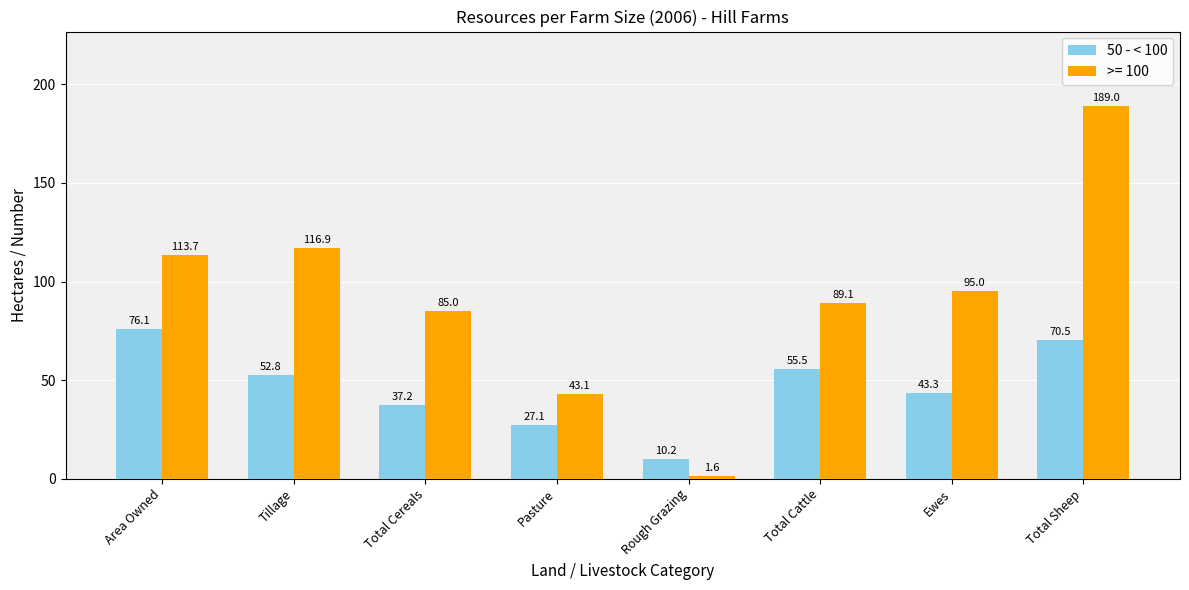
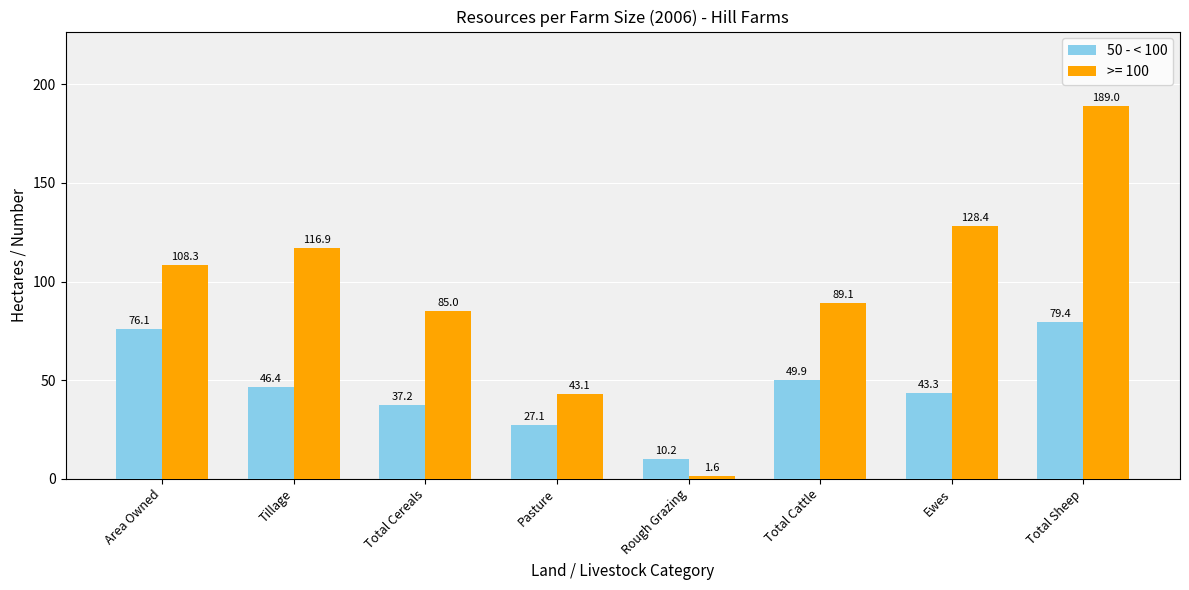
>= 100, Area Owned: 113.7 -> 108.3
50 - < 100, Tillage: 52.8 -> 46.4
50 - < 100, Total Cattle: 55.5 -> 49.9
>= 100, Ewes: 95.0 -> 128.4
50 - < 100, Total Sheep: 70.5 -> 79.4
